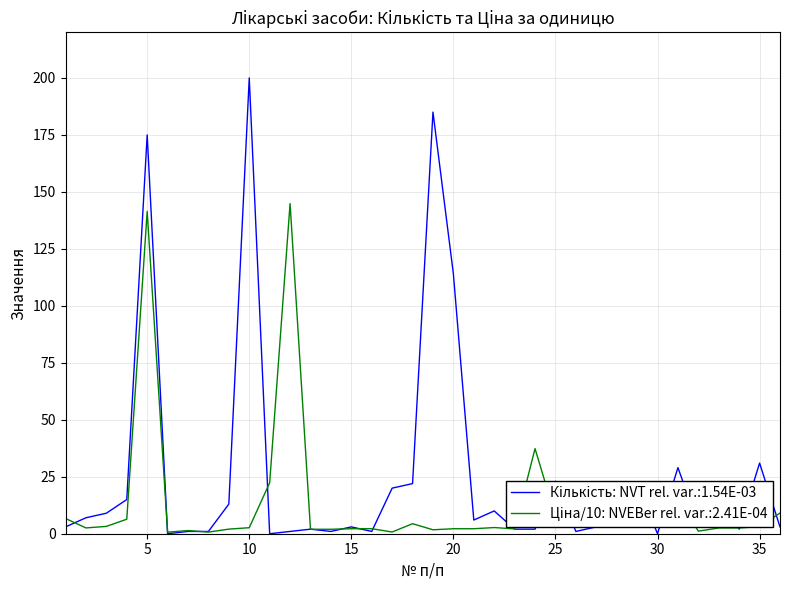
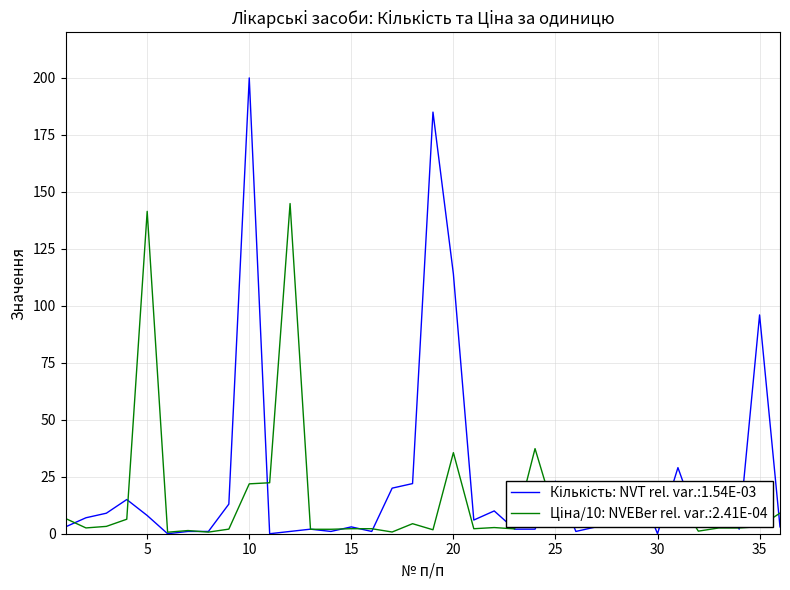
Кількість: NVT rel. var.:1.54E-03, 5: 175 -> 8
Ціна/10: NVEBer rel. var.:2.41E-04, 10: 3 -> 22
Ціна/10: NVEBer rel. var.:2.41E-04, 20: 2 -> 36
Кількість: NVT rel. var.:1.54E-03, 35: 31 -> 96
